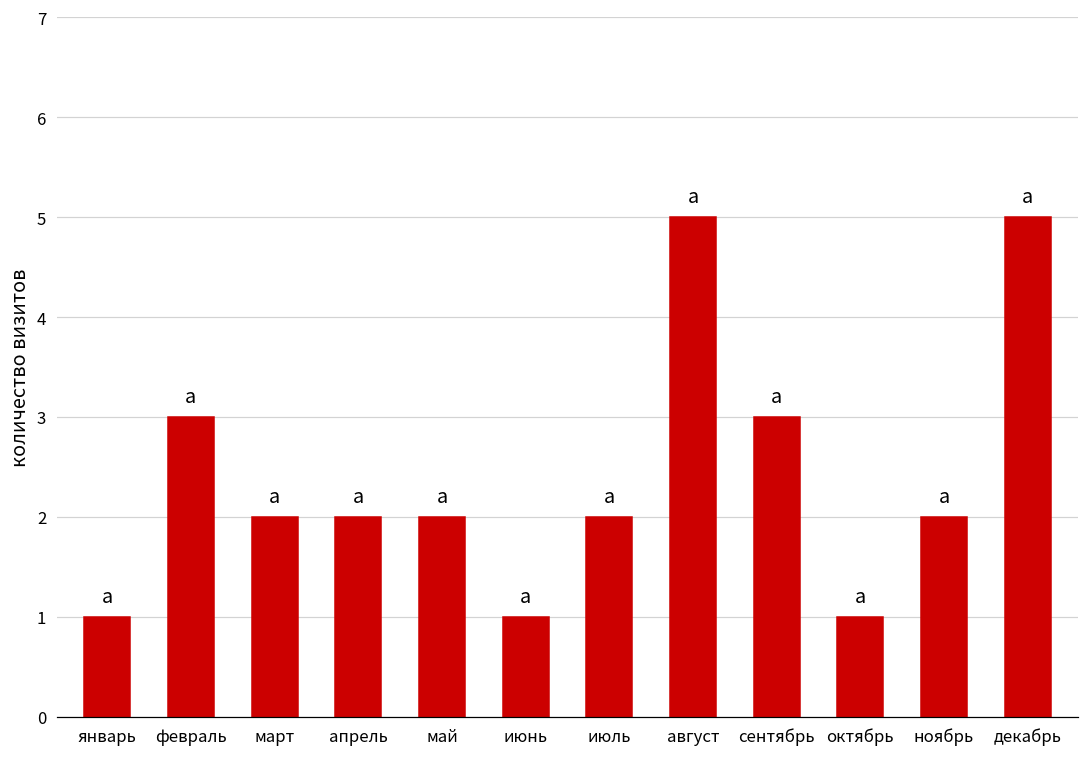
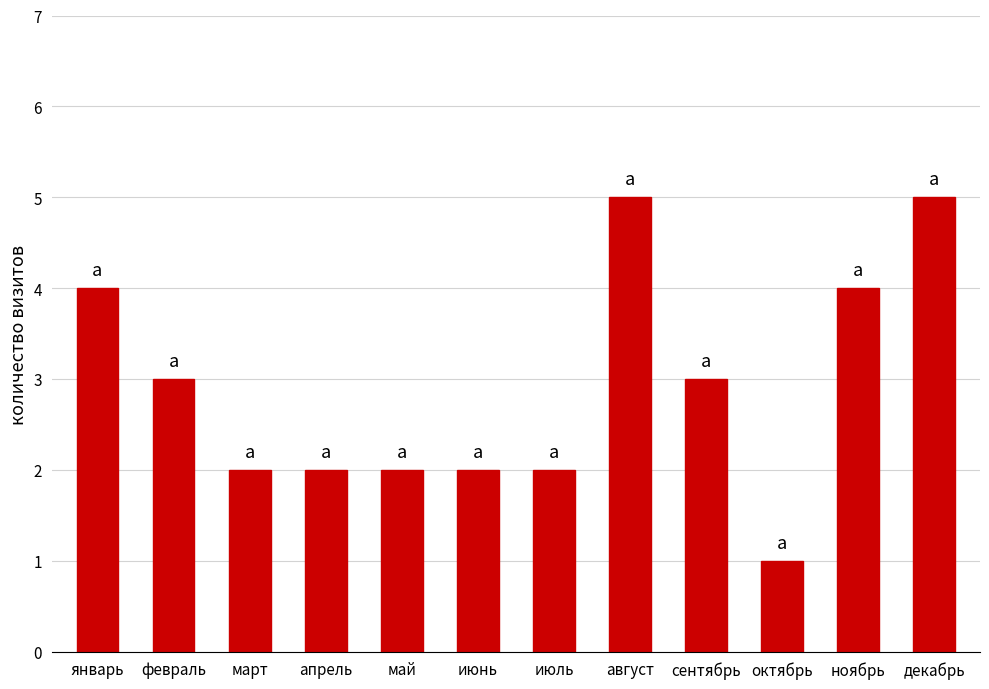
январь: 1 -> 4
июнь: 1 -> 2
ноябрь: 2 -> 4
